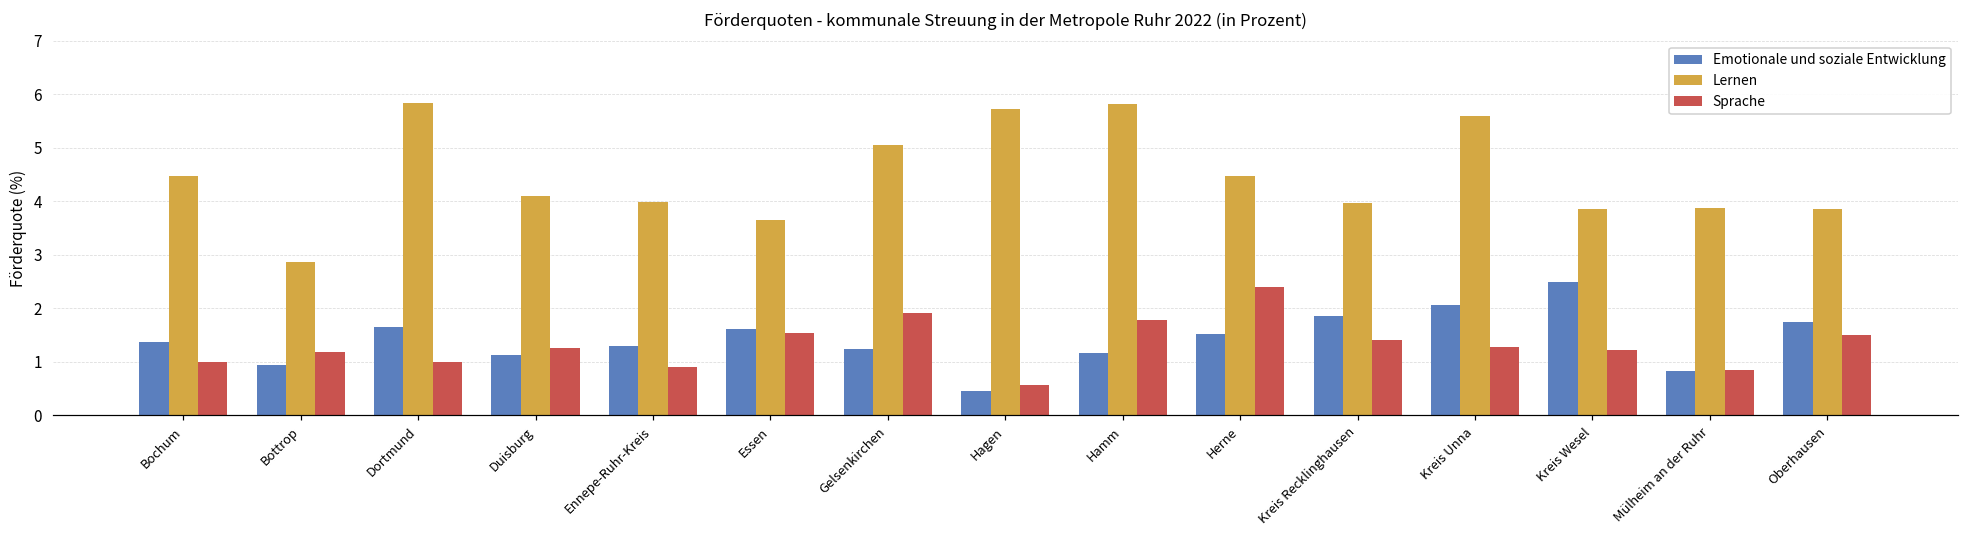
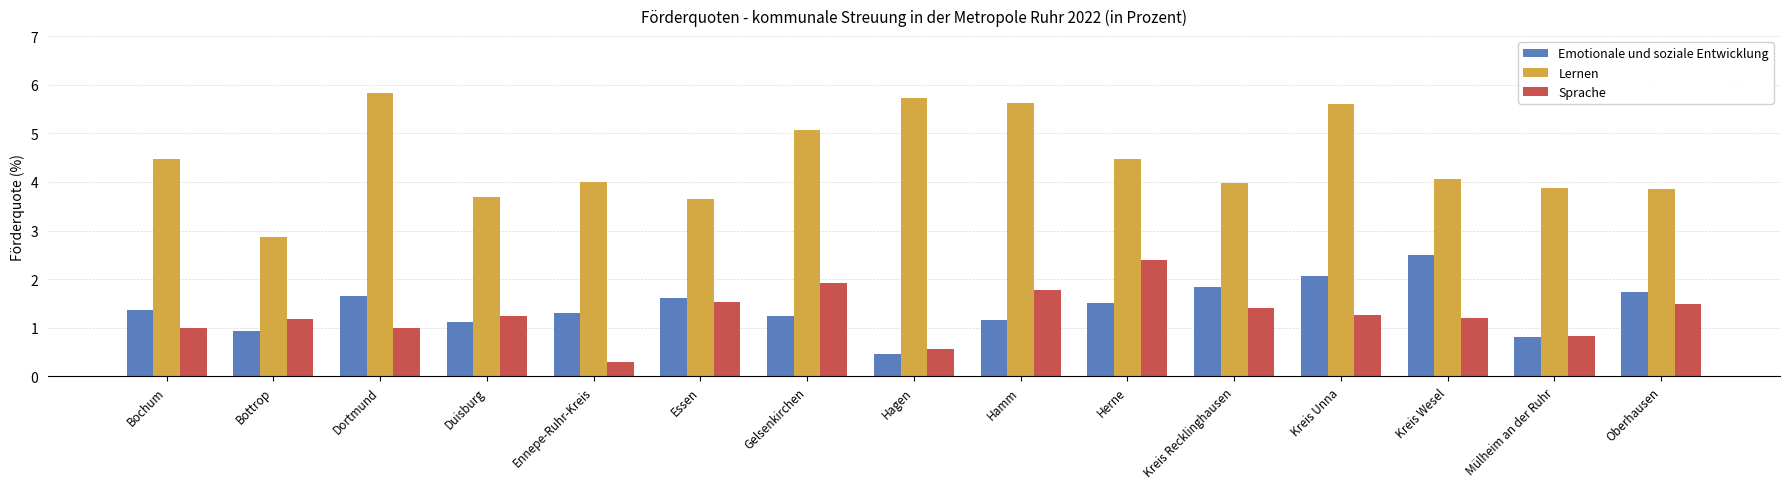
Lernen, Duisburg: 4.1 -> 3.7
Sprache, Ennepe-Ruhr-Kreis: 0.9 -> 0.3
Lernen, Hamm: 5.8 -> 5.6
Lernen, Kreis Wesel: 3.9 -> 4.1
